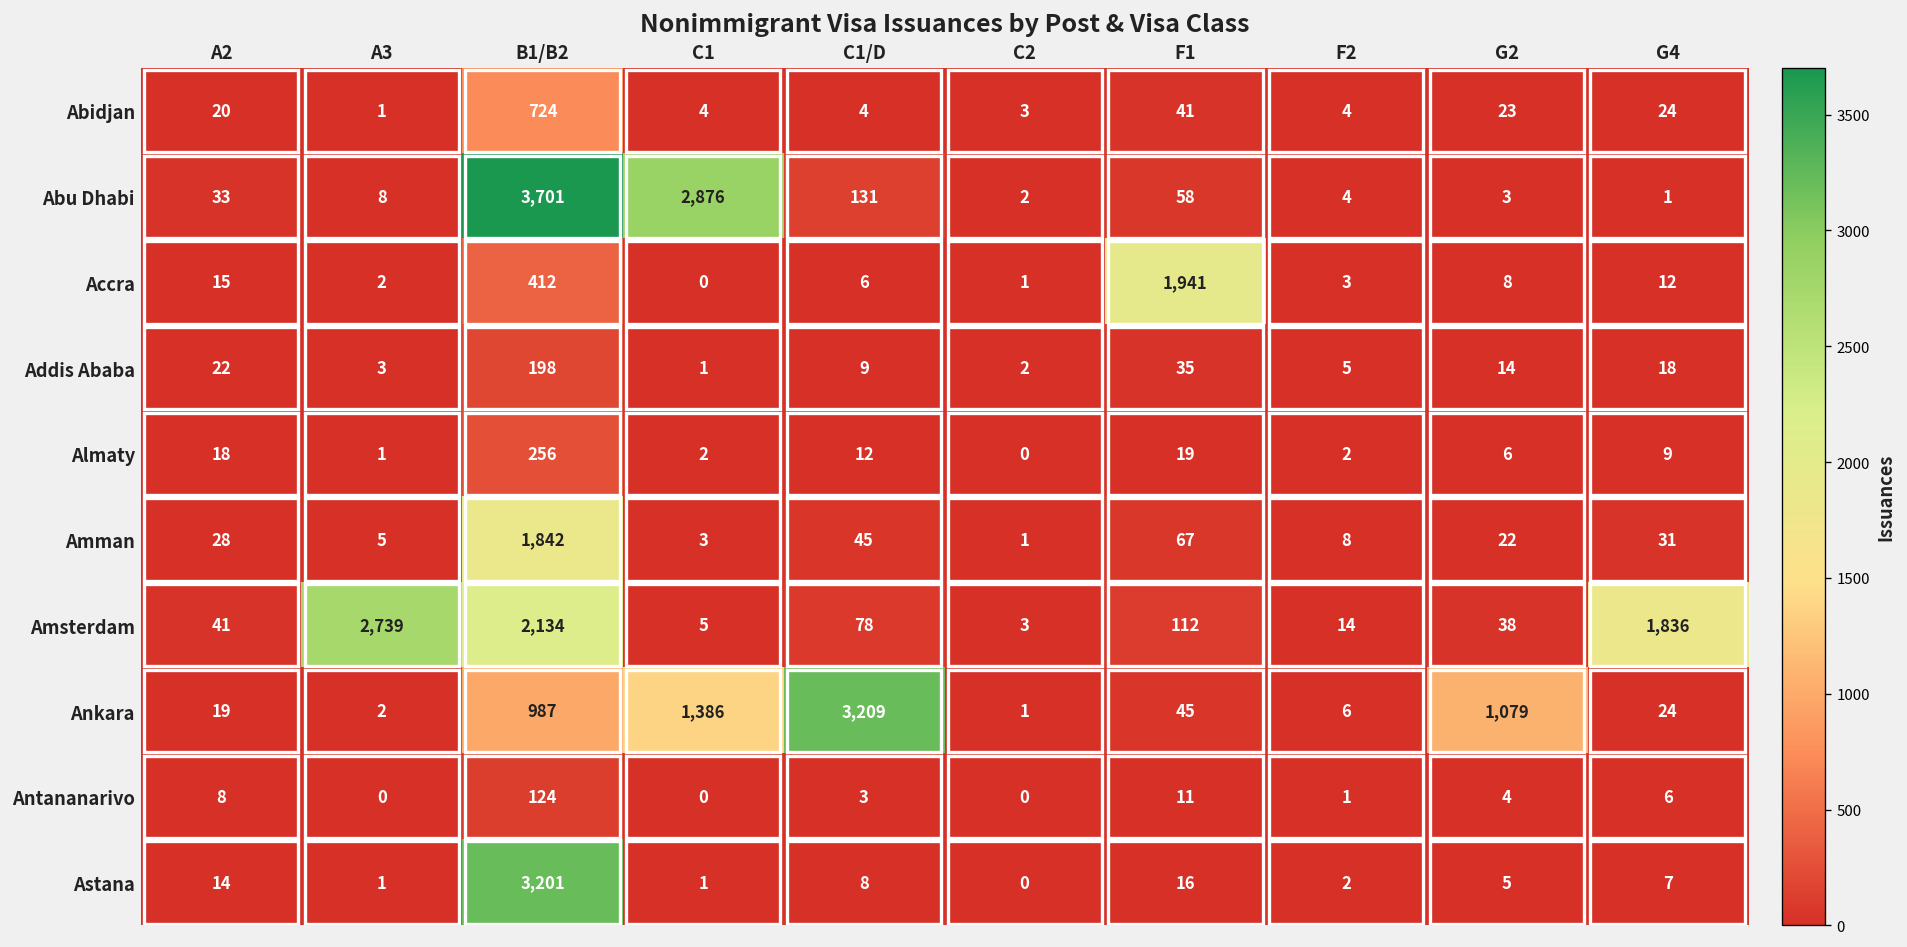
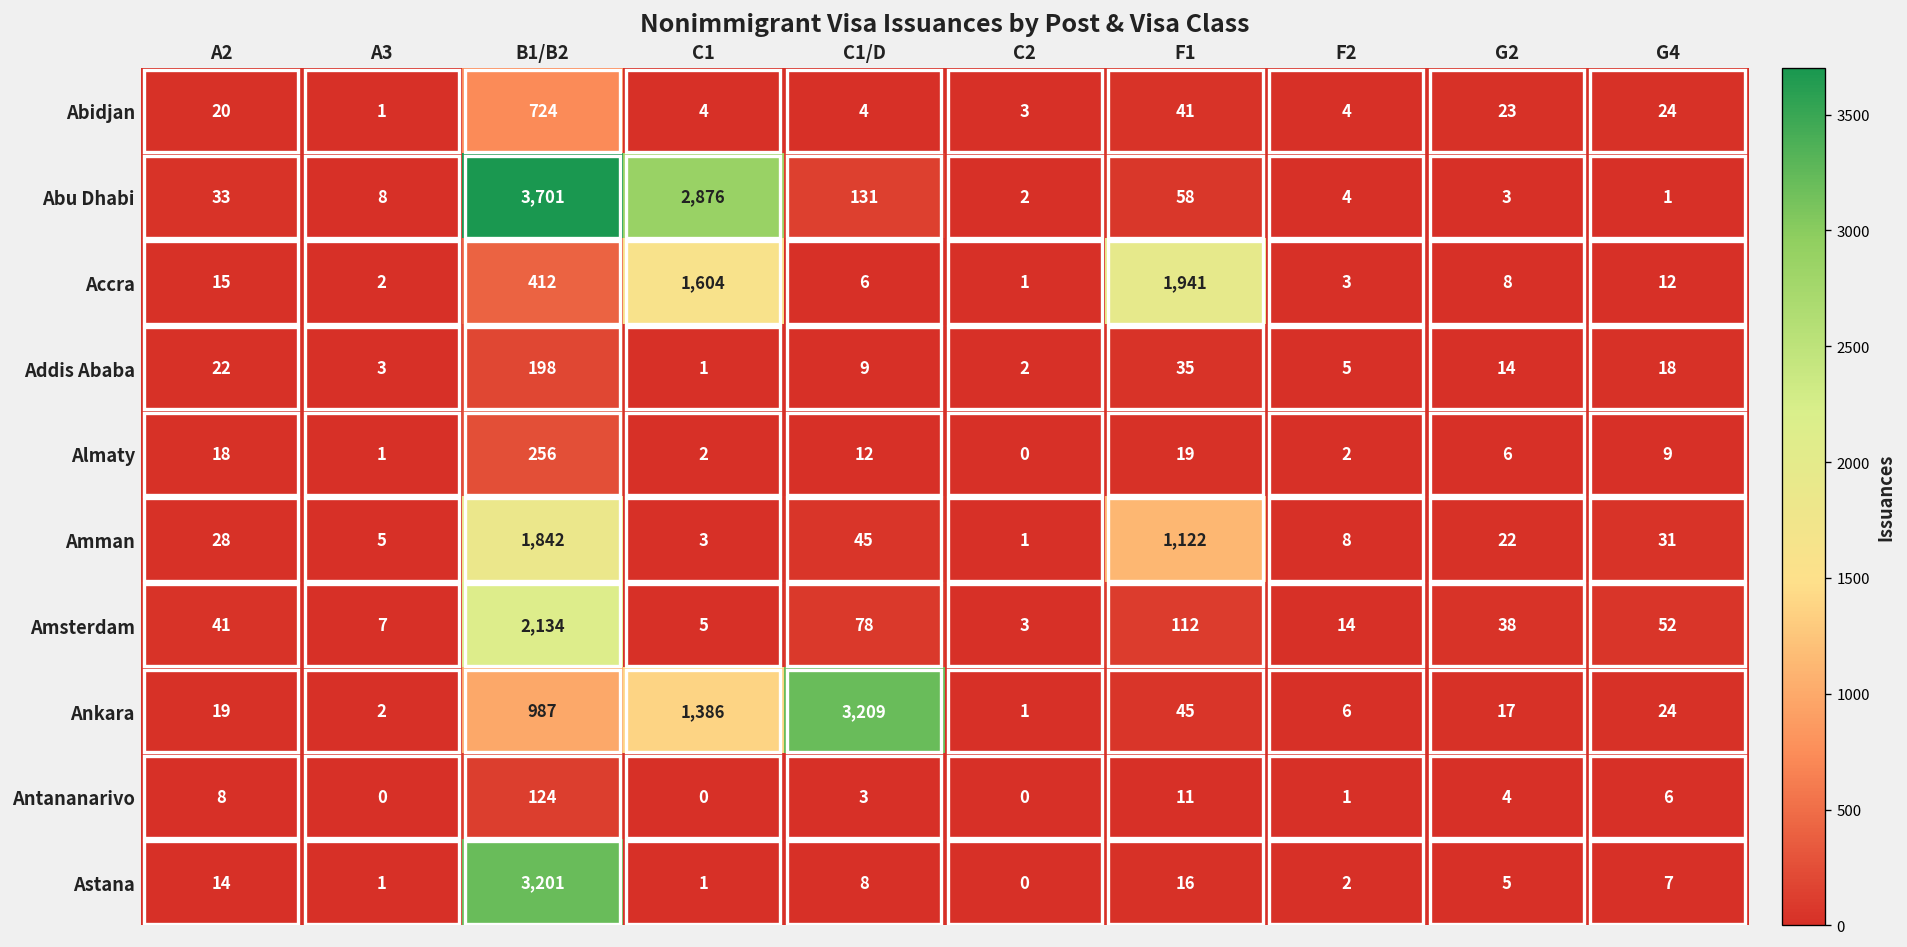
Accra, C1: 0 -> 1,604
Amman, F1: 67 -> 1,122
Amsterdam, A3: 2,739 -> 7
Amsterdam, G4: 1,836 -> 52
Ankara, G2: 1,079 -> 17
